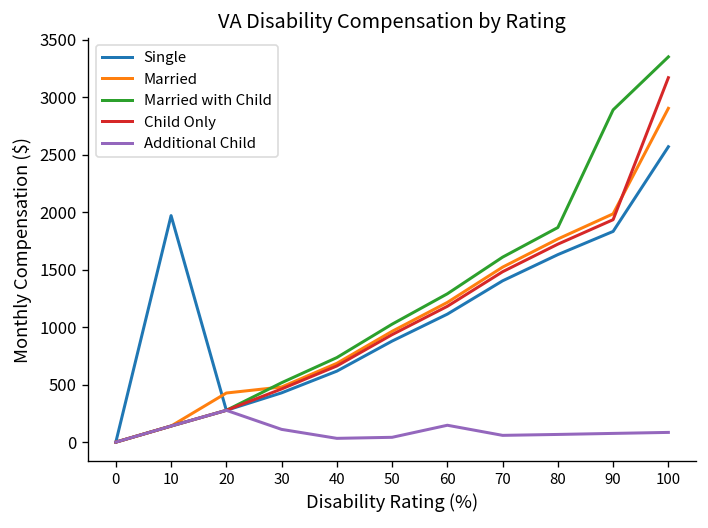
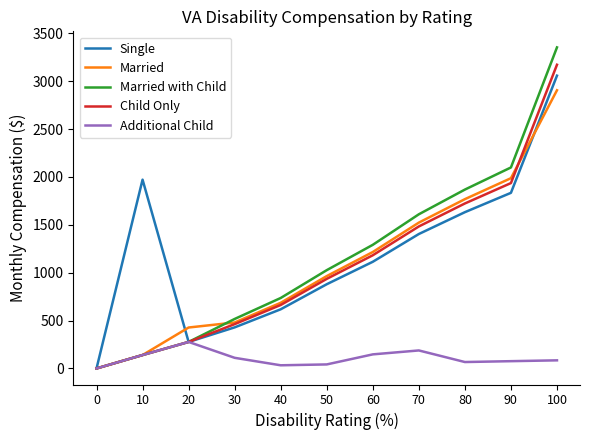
Additional Child, 70: 100 -> 200
Married with Child, 90: 2900 -> 2100
Single, 100: 2600 -> 3100
